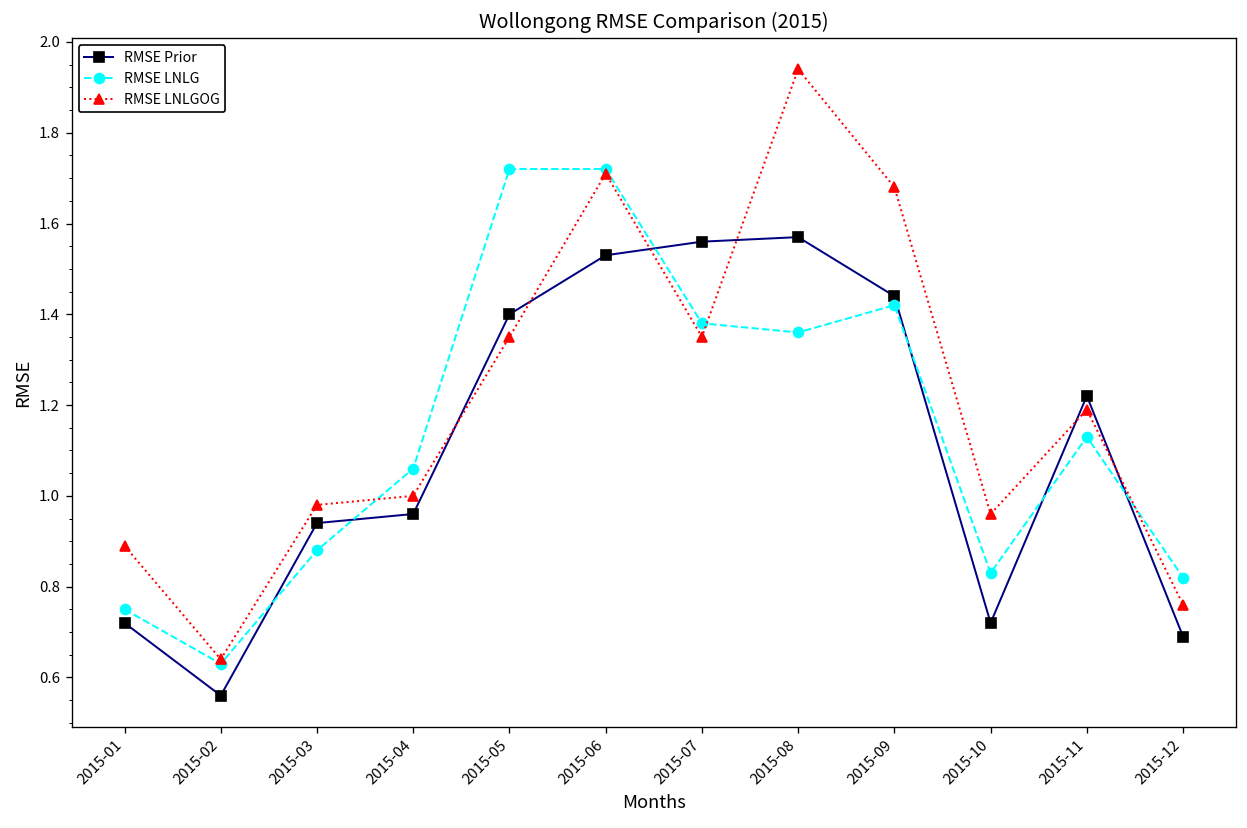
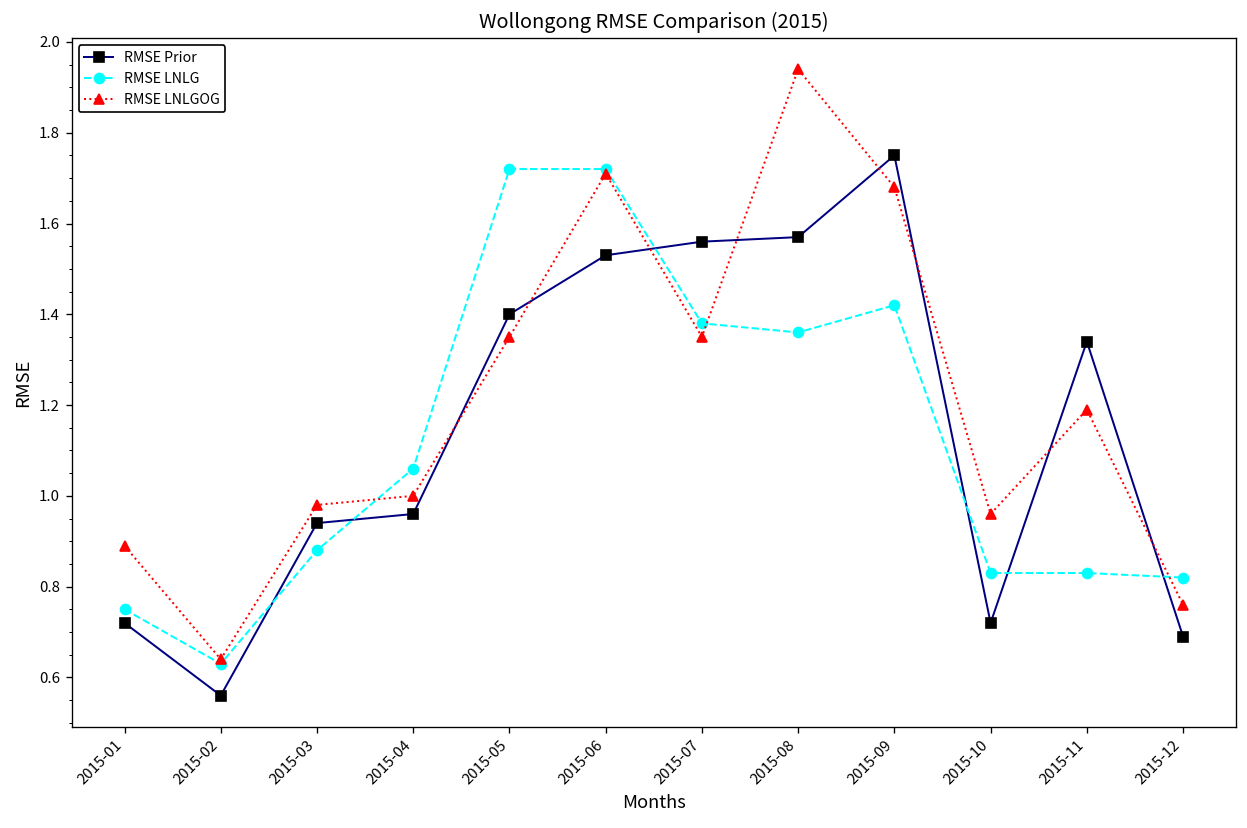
RMSE Prior, 2015-09: 1.44 -> 1.75
RMSE Prior, 2015-11: 1.22 -> 1.34
RMSE LNLG, 2015-11: 1.13 -> 0.83
